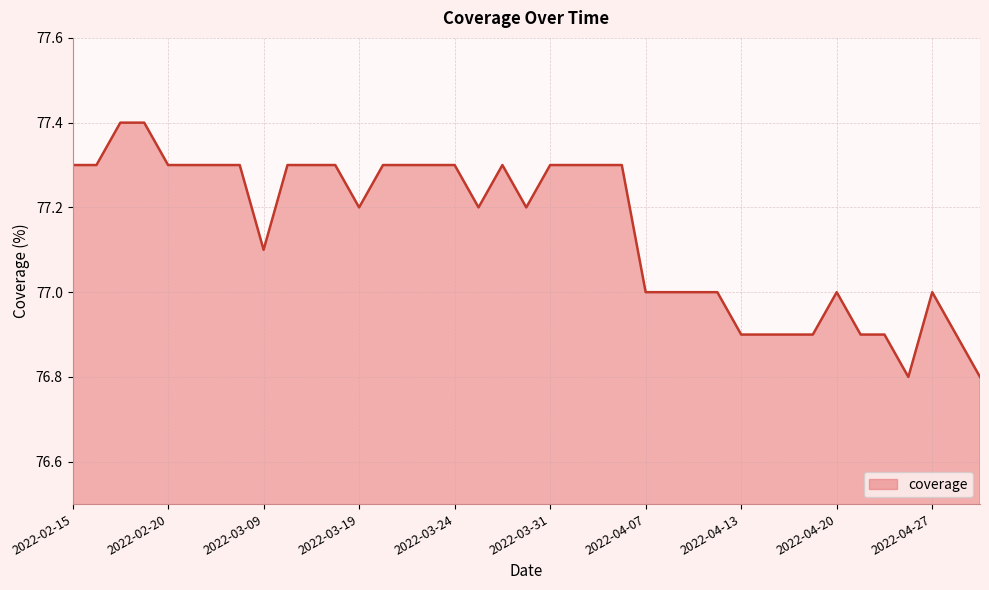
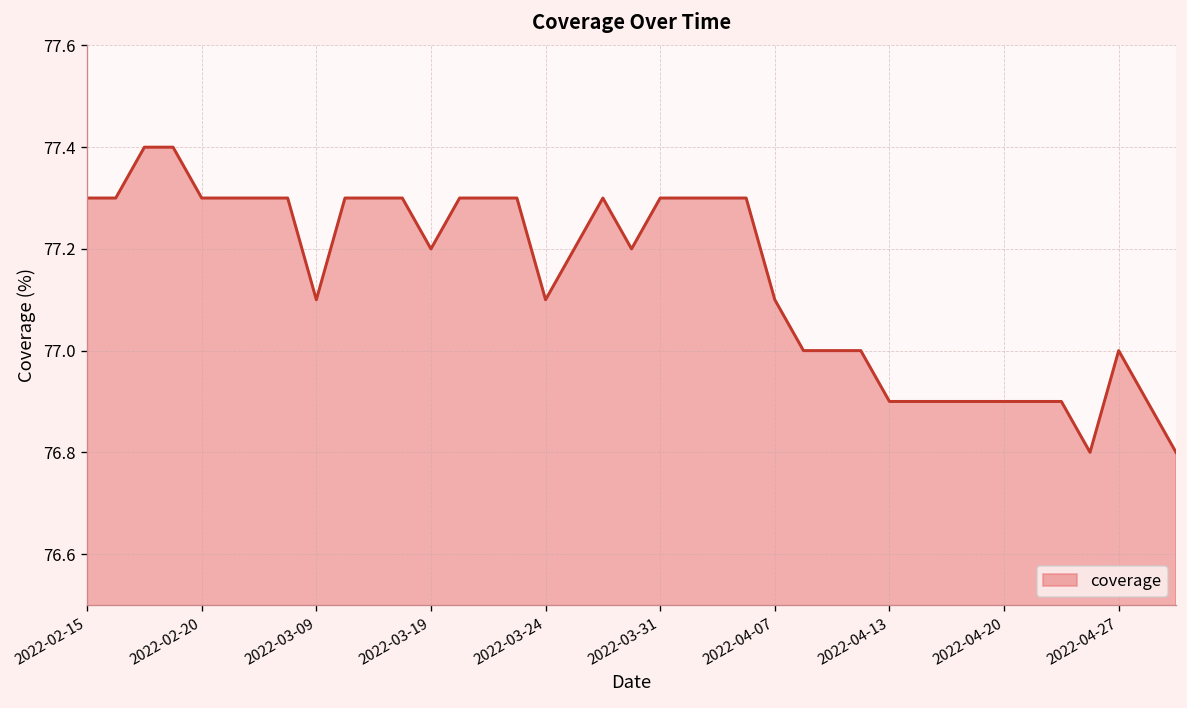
2022-03-24: 77.3 -> 77.1
2022-04-07: 77.0 -> 77.1
2022-04-20: 77.0 -> 76.9
